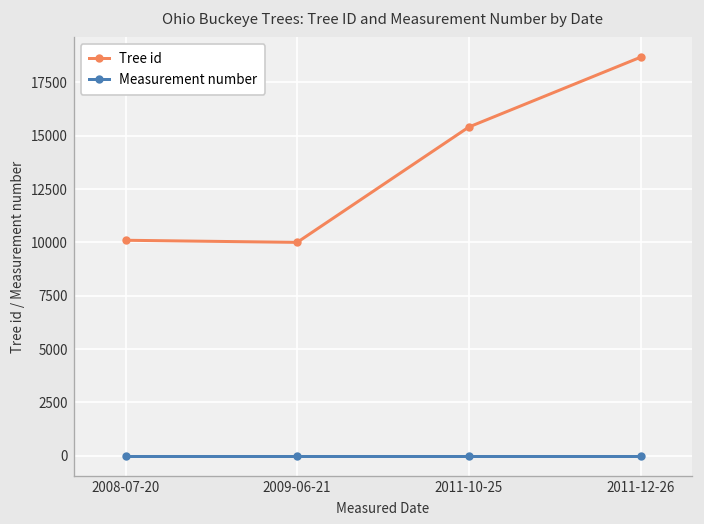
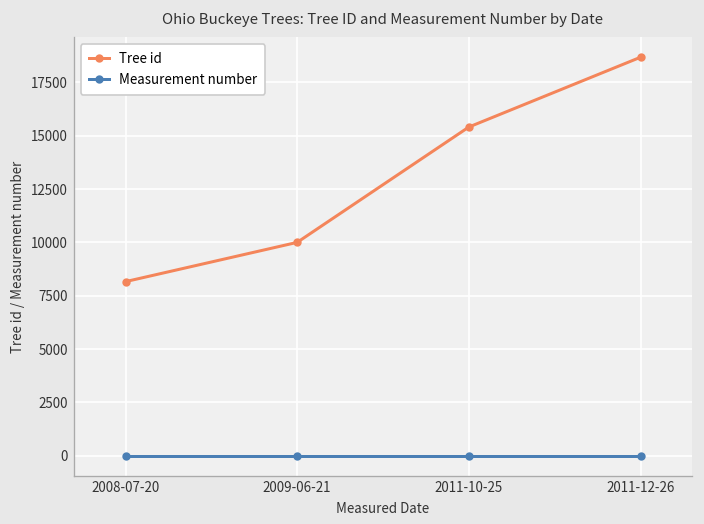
Tree id, 2008-07-20: 10100 -> 8200
